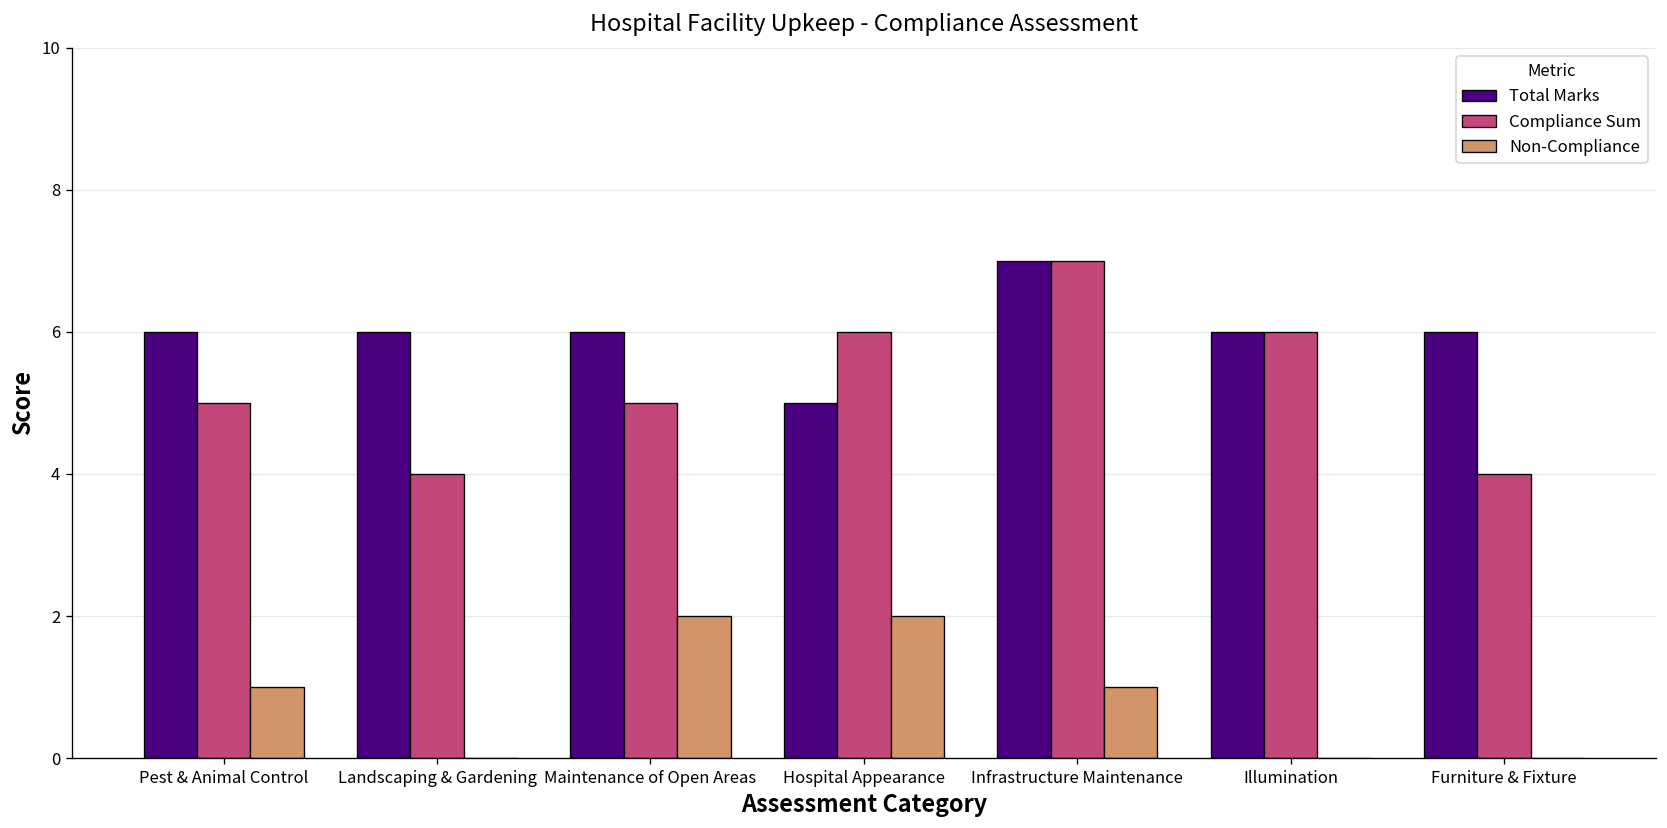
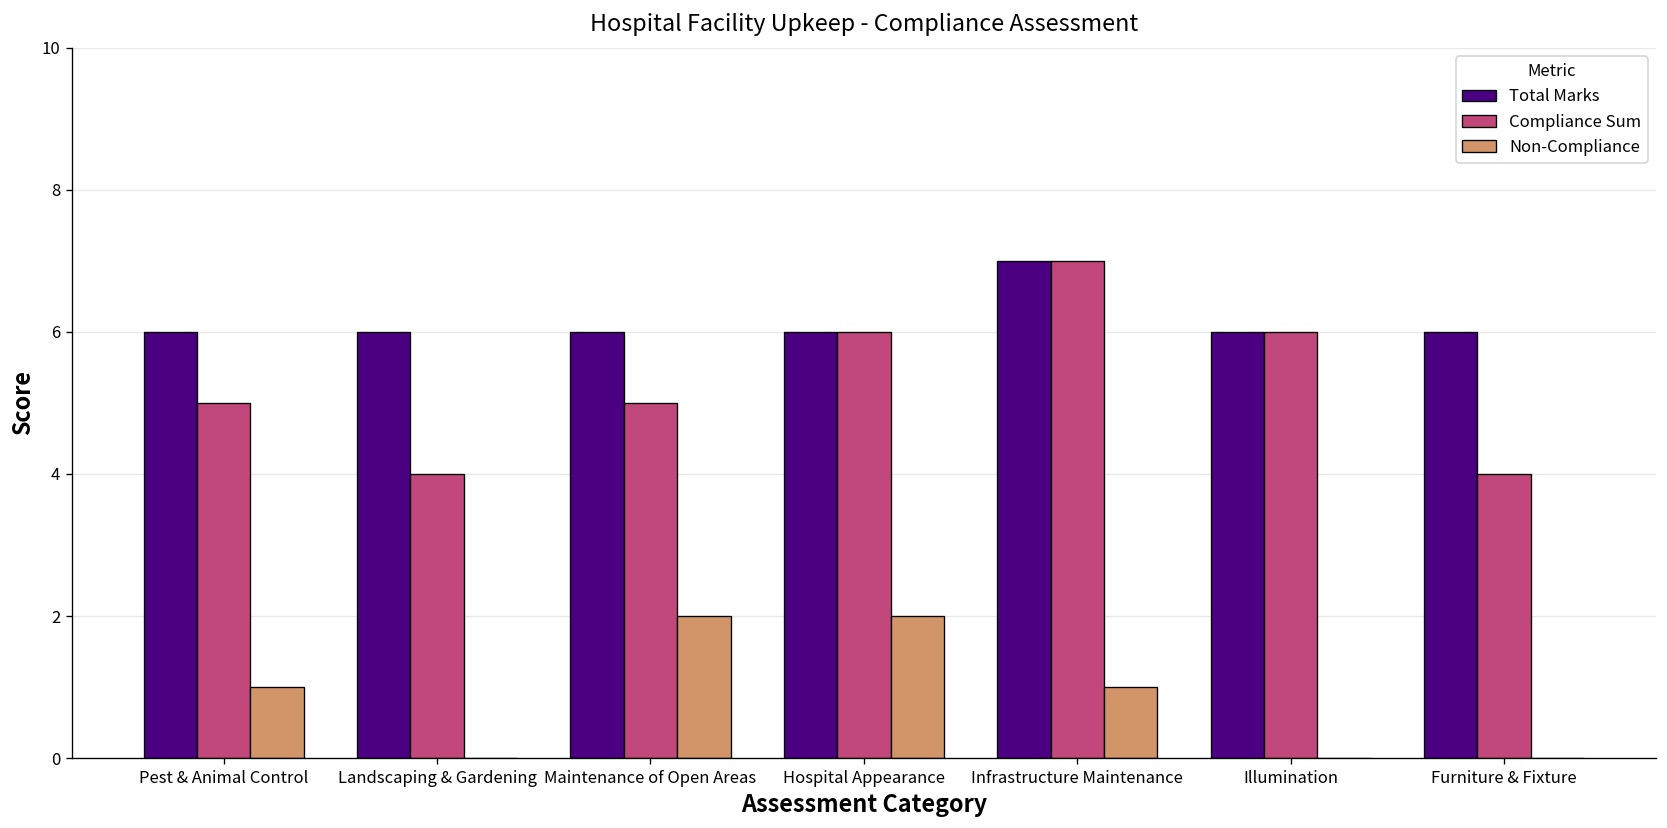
Total Marks, Hospital Appearance: 5 -> 6
